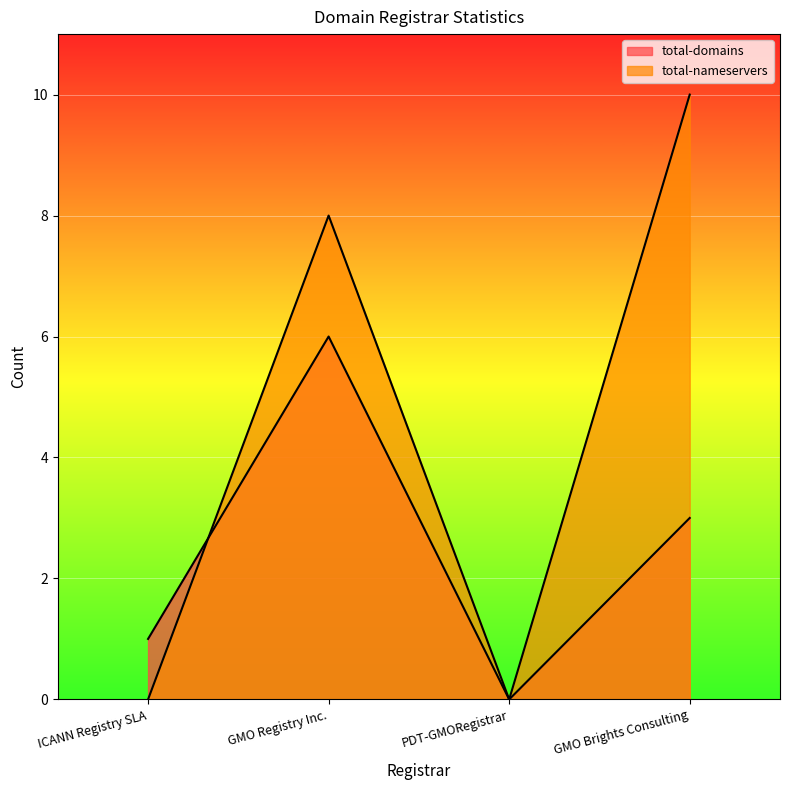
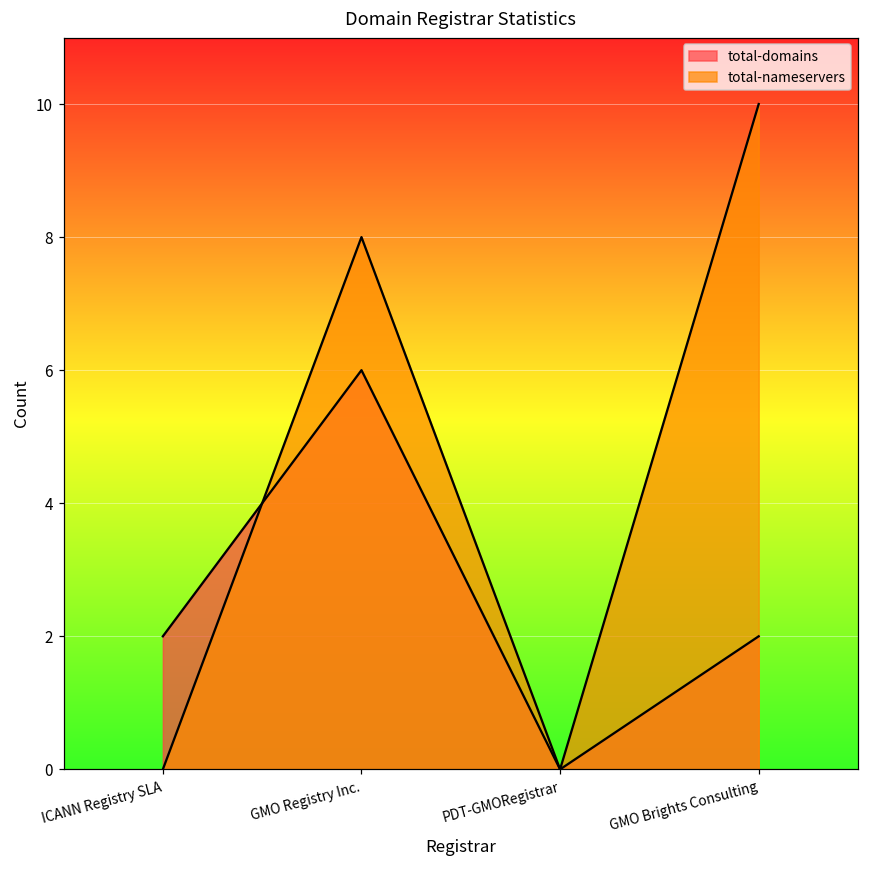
total-domains, ICANN Registry SLA: 1 -> 2
total-domains, GMO Brights Consulting: 3 -> 2
